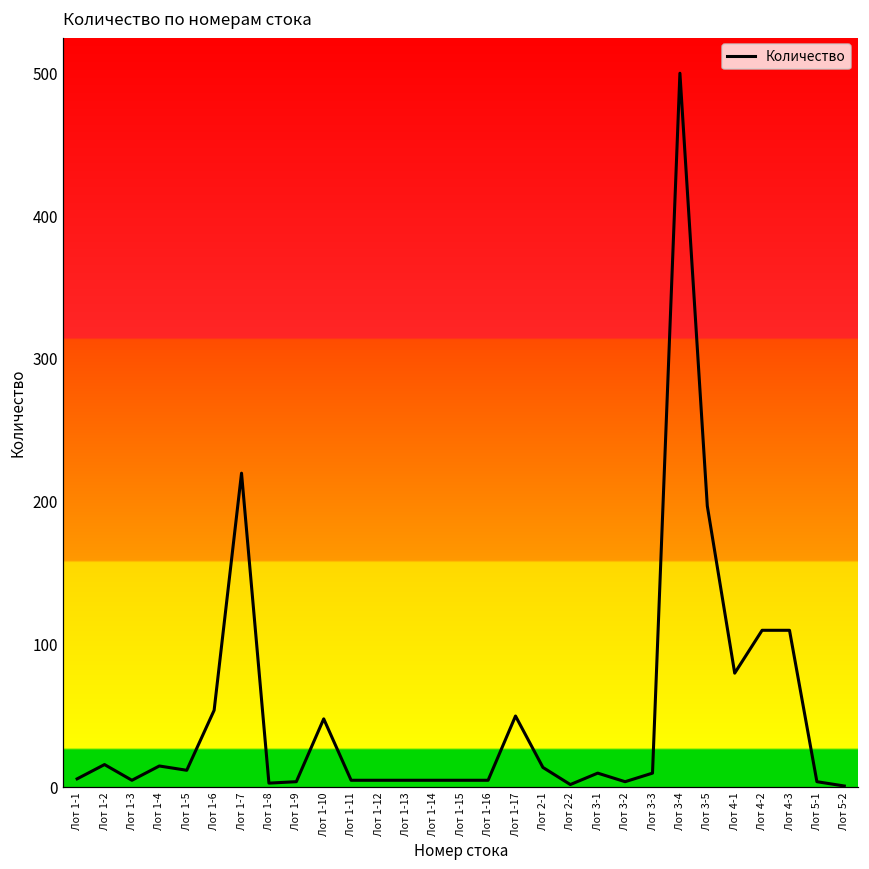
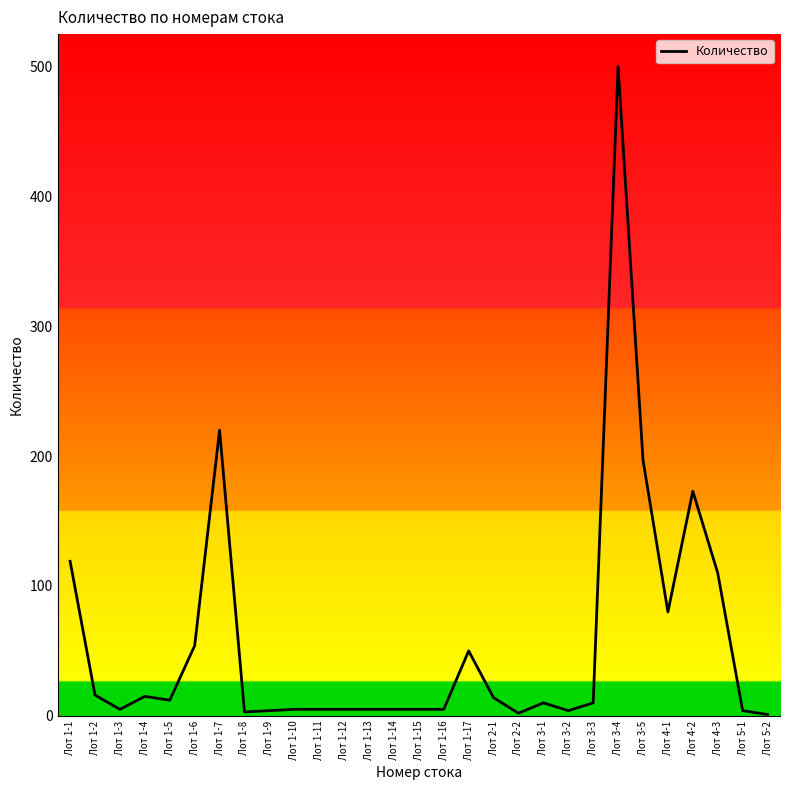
Лот 1-1: 6 -> 119
Лот 1-10: 48 -> 5
Лот 4-2: 110 -> 173
